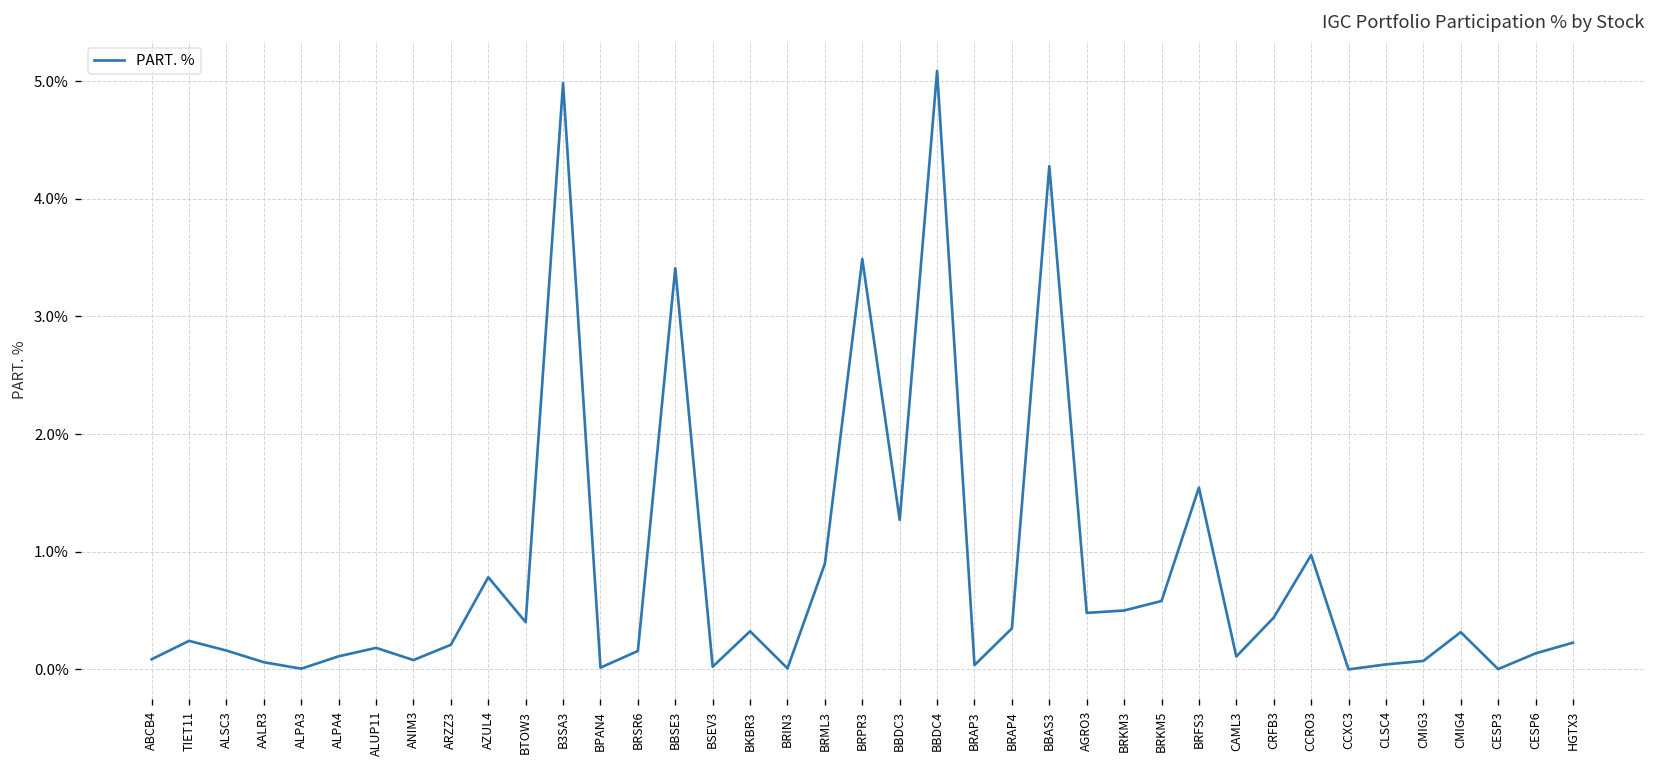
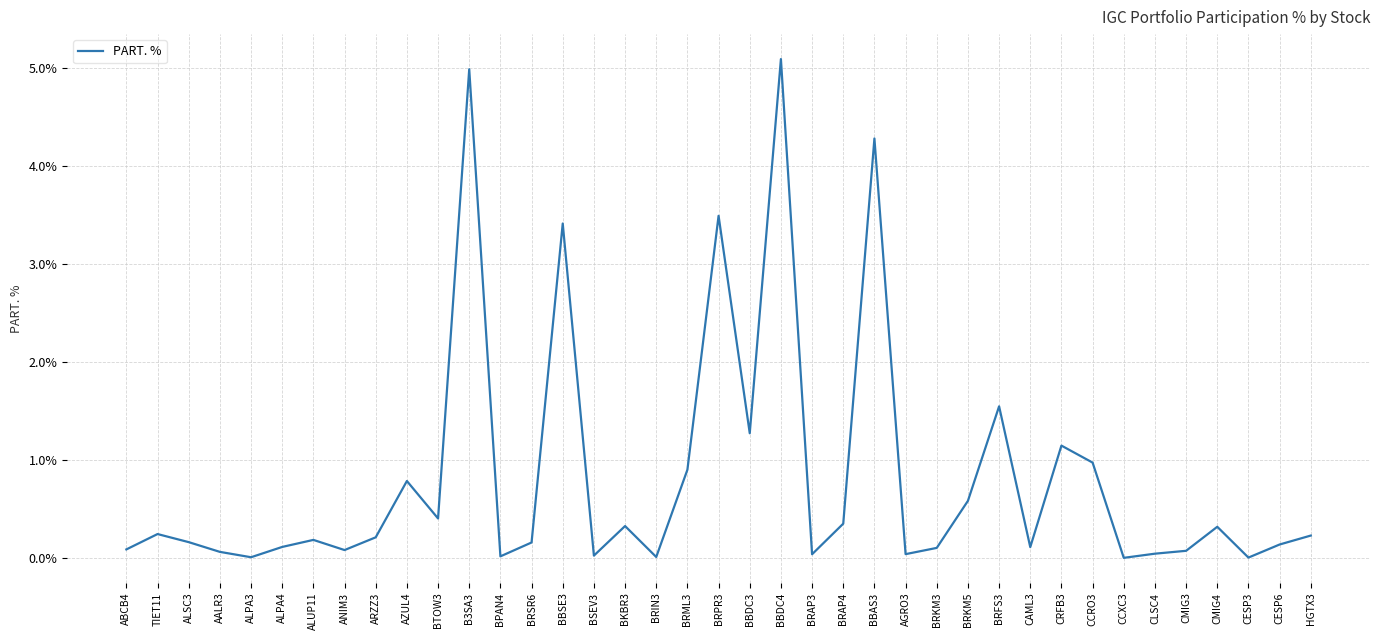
AGRO3: 0.5% -> 0.0%
BRKM3: 0.5% -> 0.1%
CRFB3: 0.4% -> 1.1%
